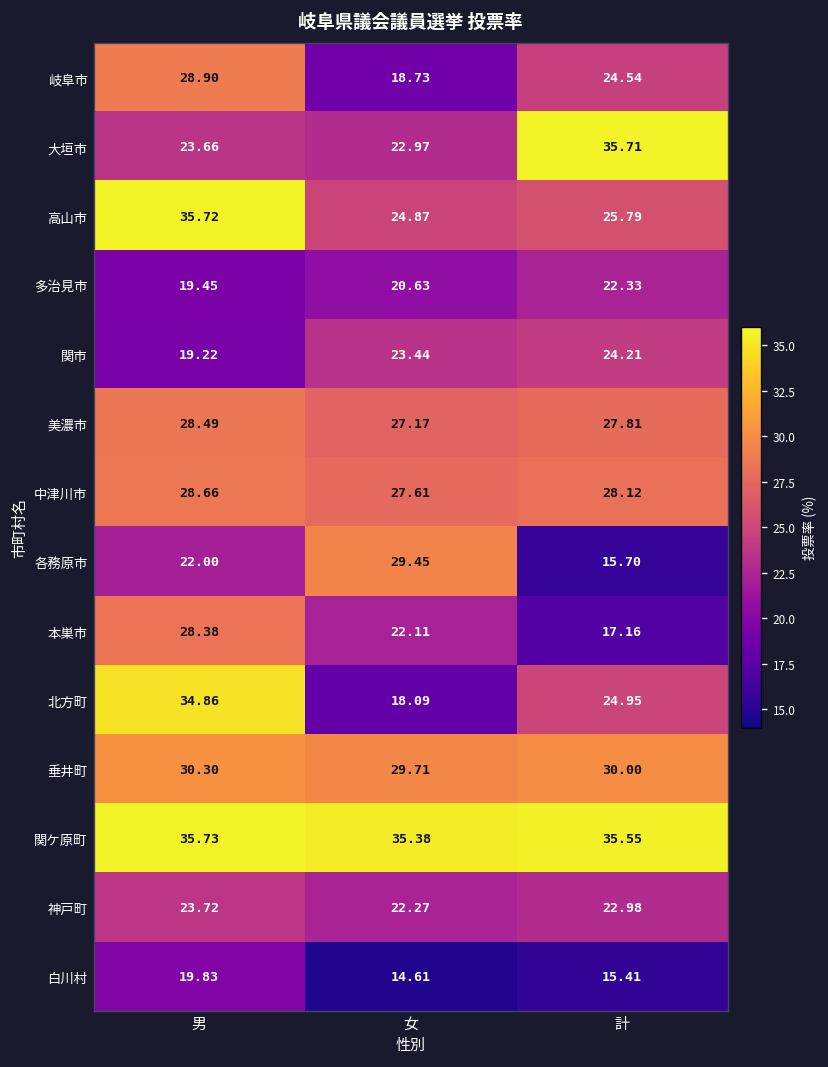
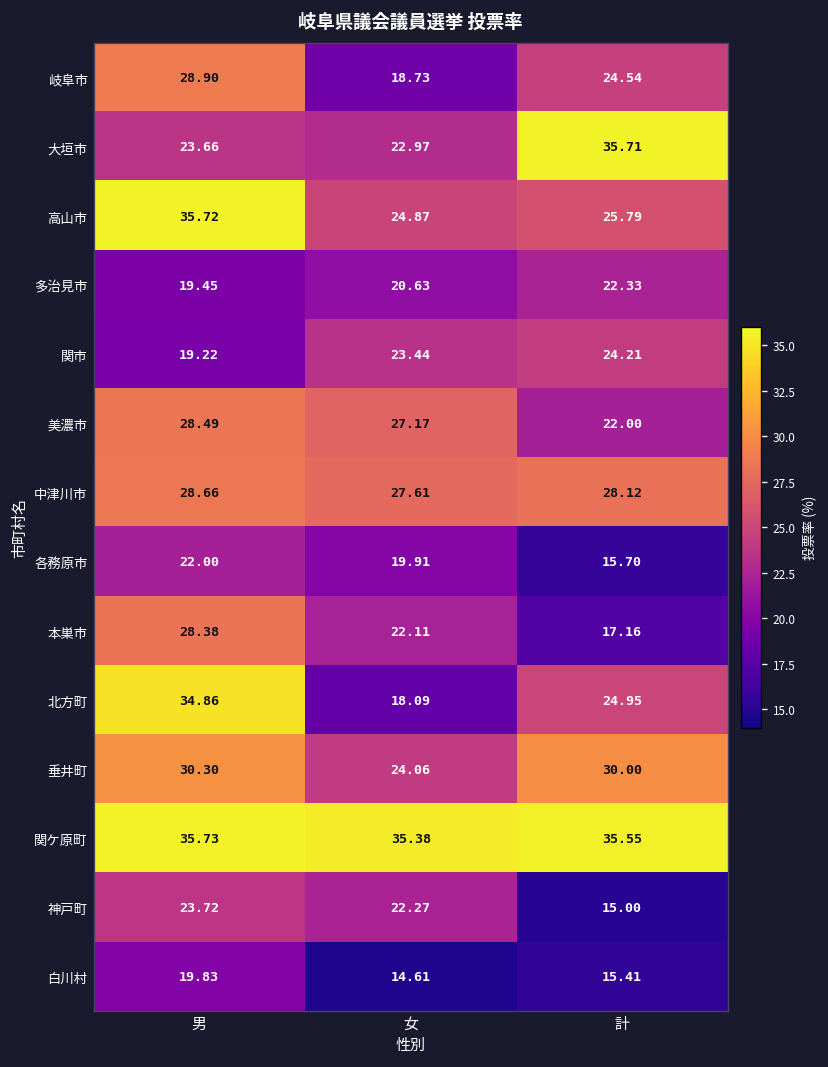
美濃市, 計: 27.81 -> 22.00
各務原市, 女: 29.45 -> 19.91
垂井町, 女: 29.71 -> 24.06
神戸町, 計: 22.98 -> 15.00
